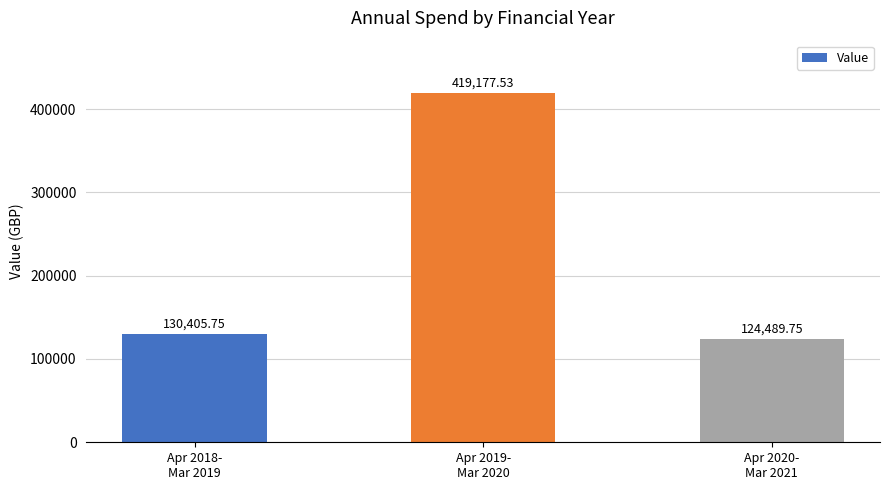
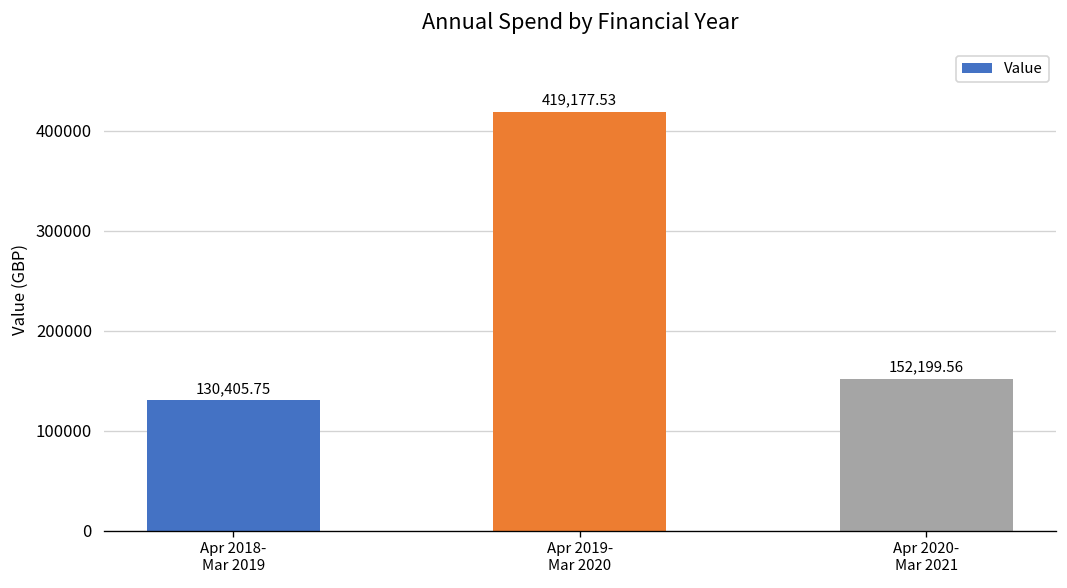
Apr 2020- Mar 2021: 124,489.75 -> 152,199.56
